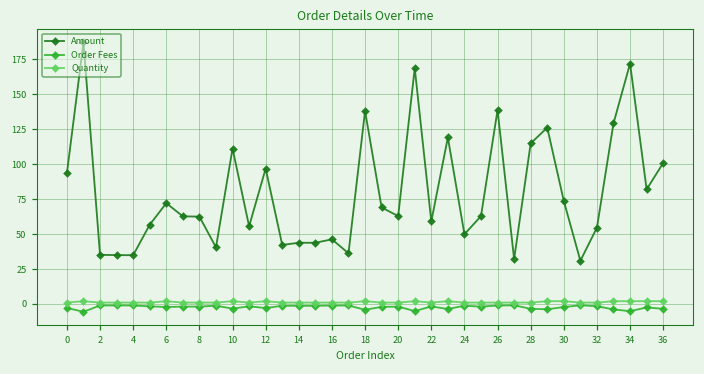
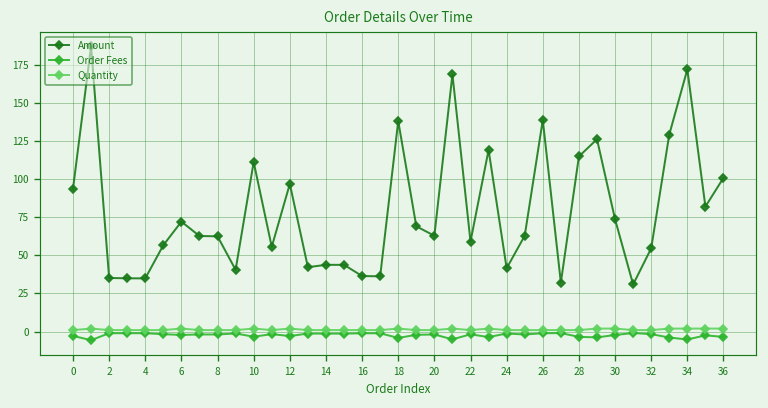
Amount, 16: 46 -> 36
Amount, 24: 50 -> 42
